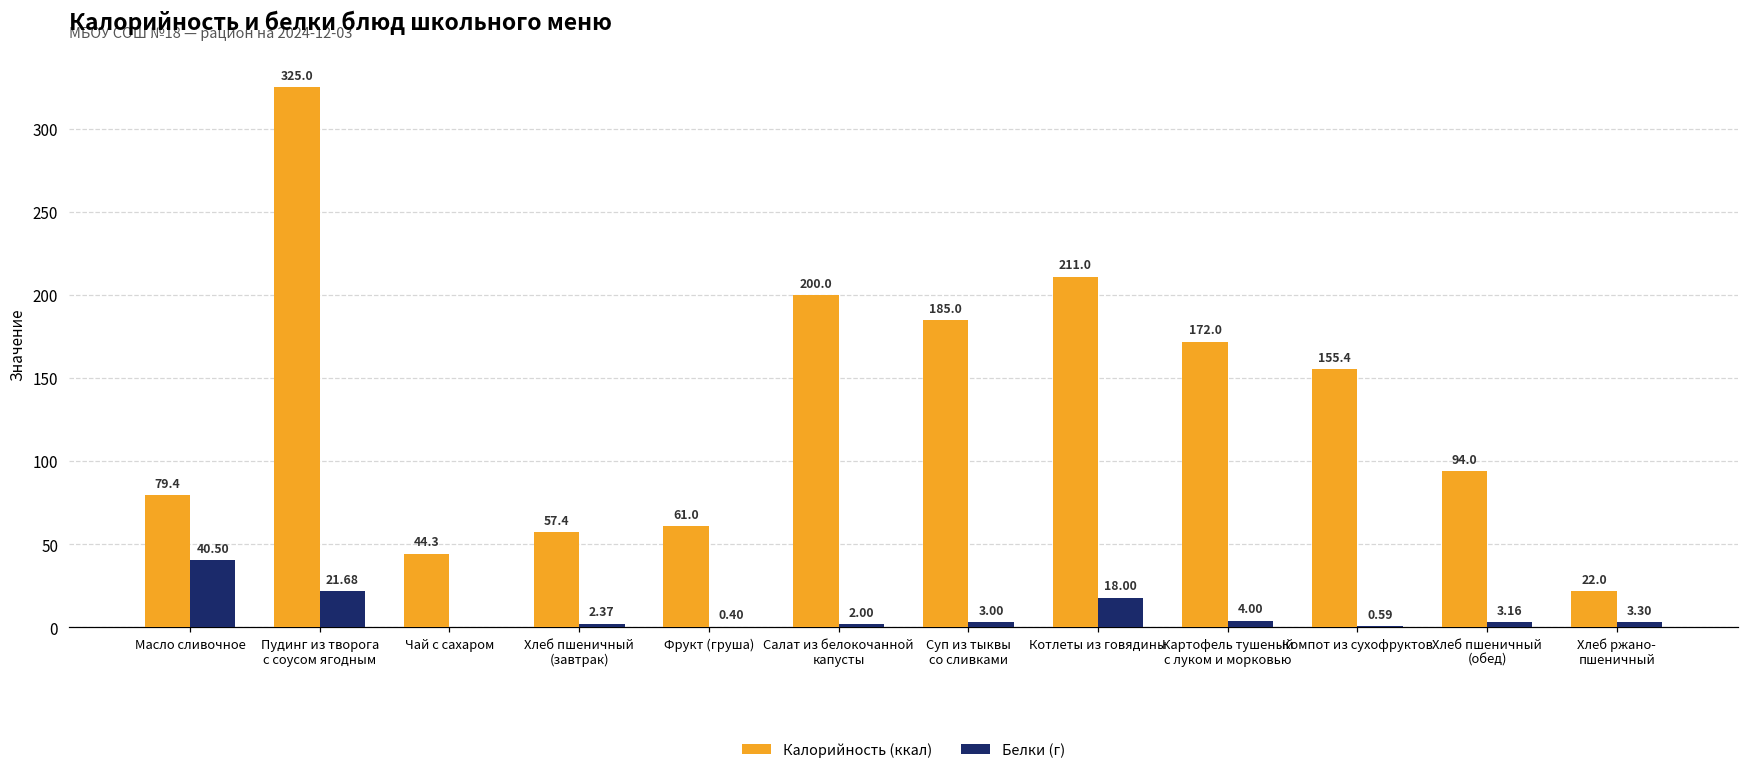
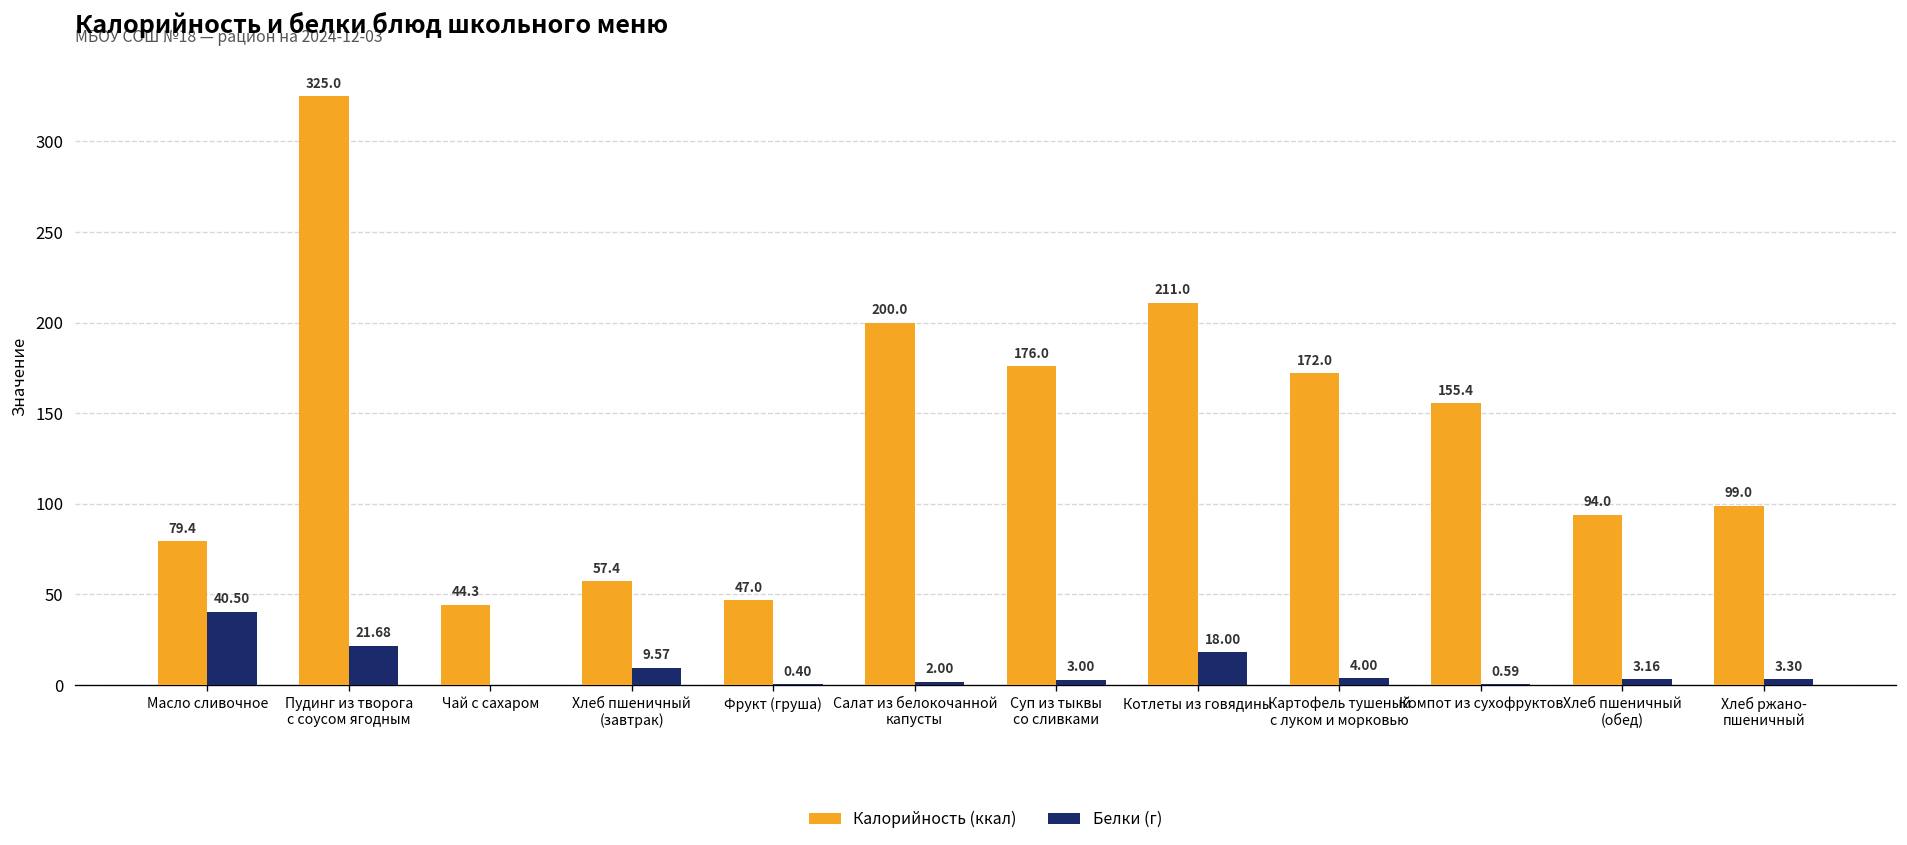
Белки (г), Хлеб пшеничный (завтрак): 2.37 -> 9.57
Калорийность (ккал), Фрукт (груша): 61.0 -> 47.0
Калорийность (ккал), Суп из тыквы со сливками: 185.0 -> 176.0
Калорийность (ккал), Хлеб ржано- пшеничный: 22.0 -> 99.0
